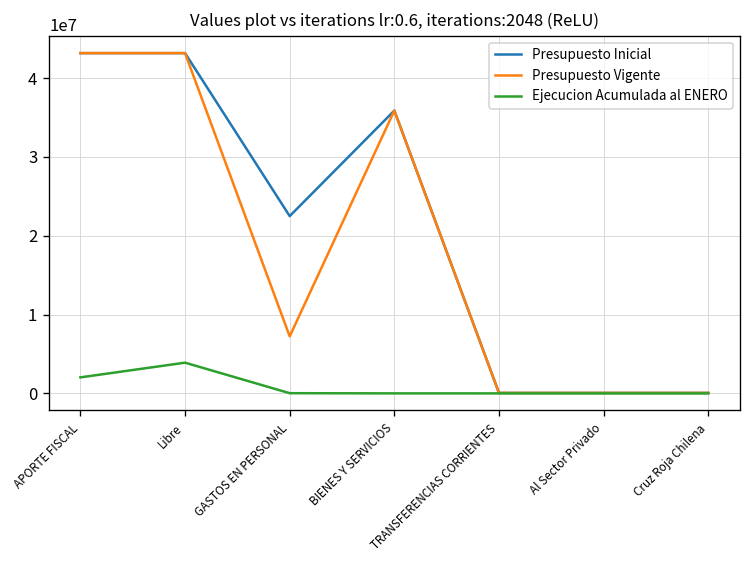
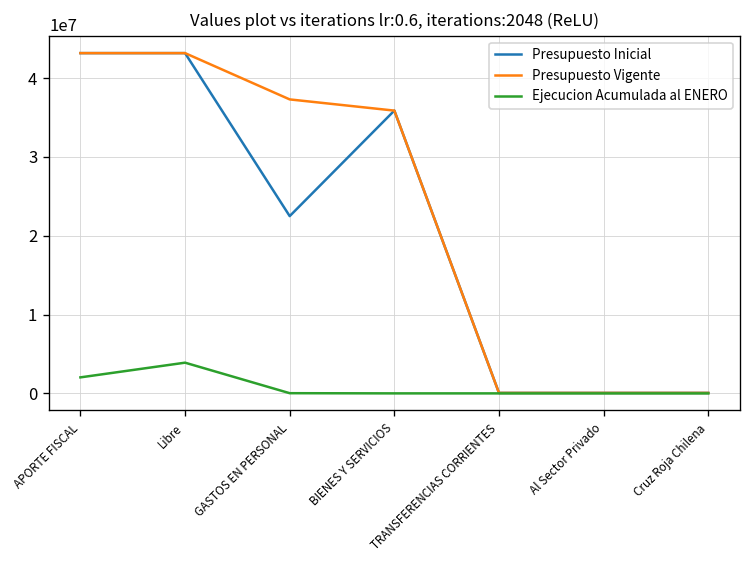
Presupuesto Vigente, GASTOS EN PERSONAL: 7000000 -> 37000000
